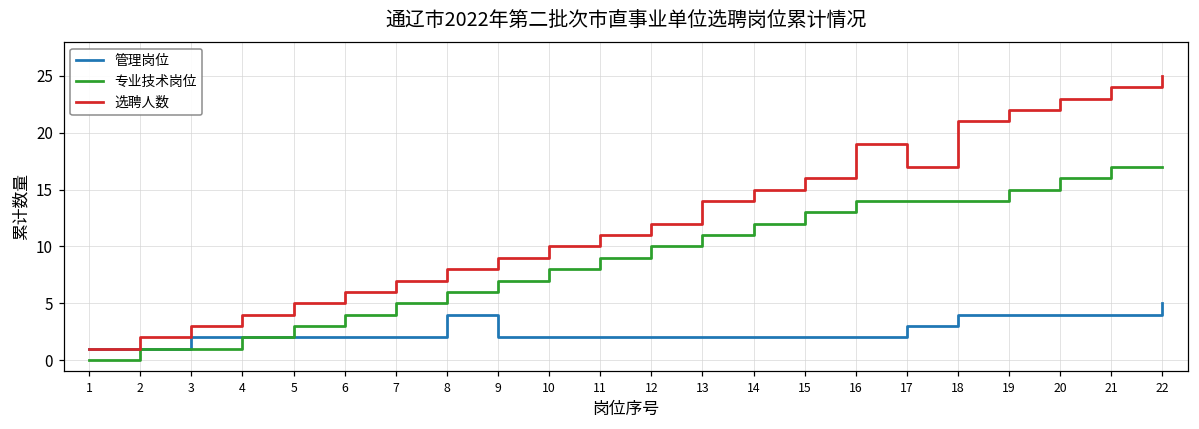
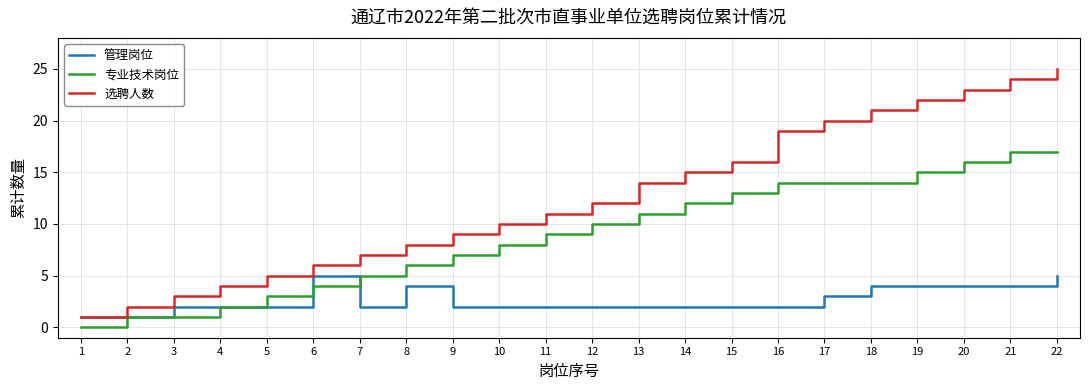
管理岗位, 6: 2 -> 5
选聘人数, 17: 17 -> 20
